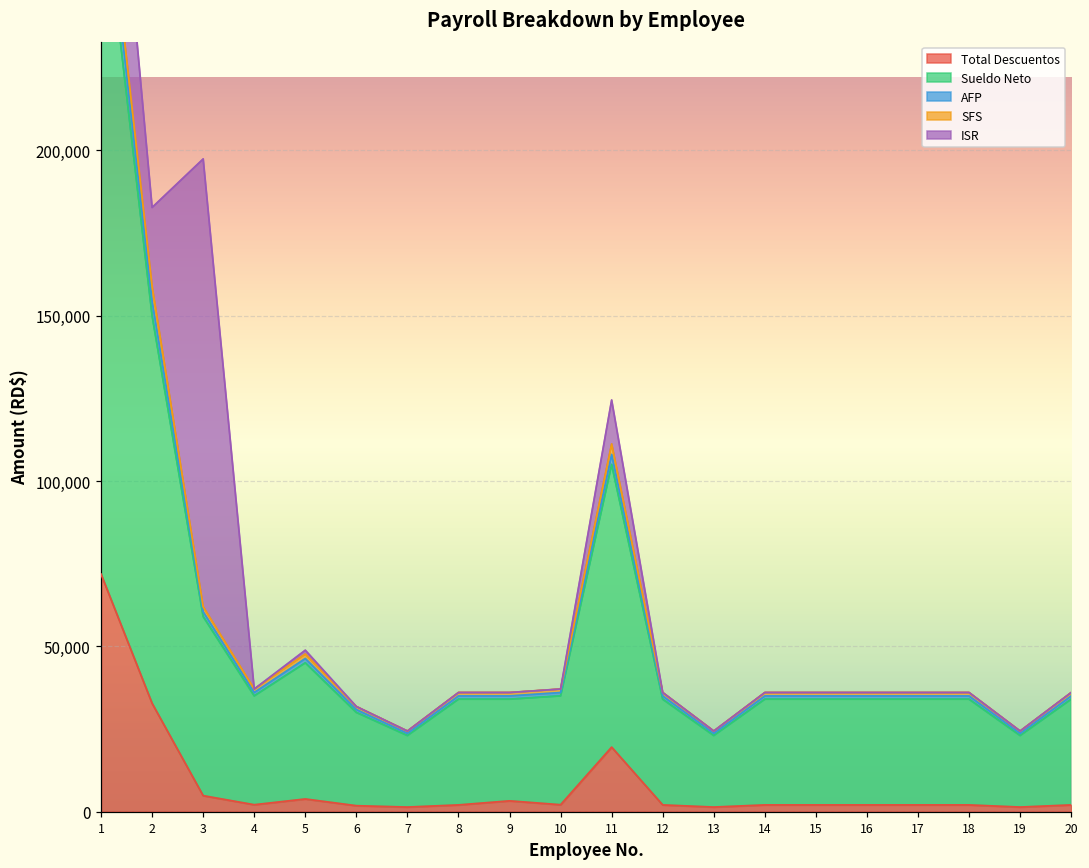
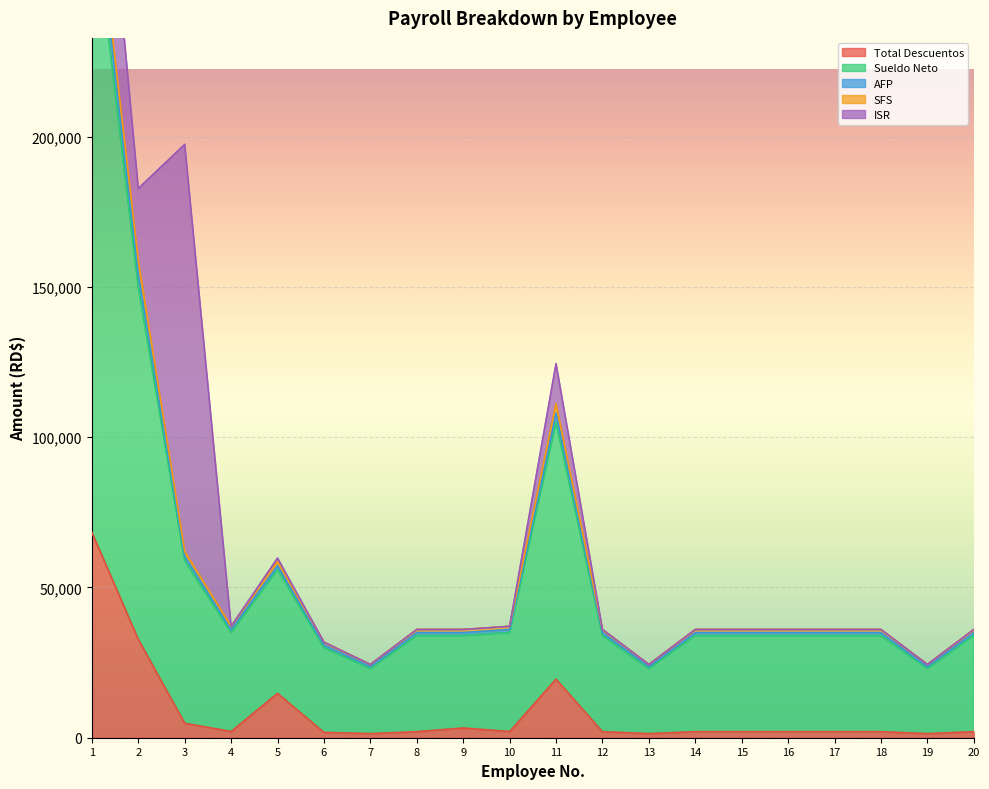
Total Descuentos, 1: 72,000 -> 68,000
Total Descuentos, 5: 4,000 -> 15,000
